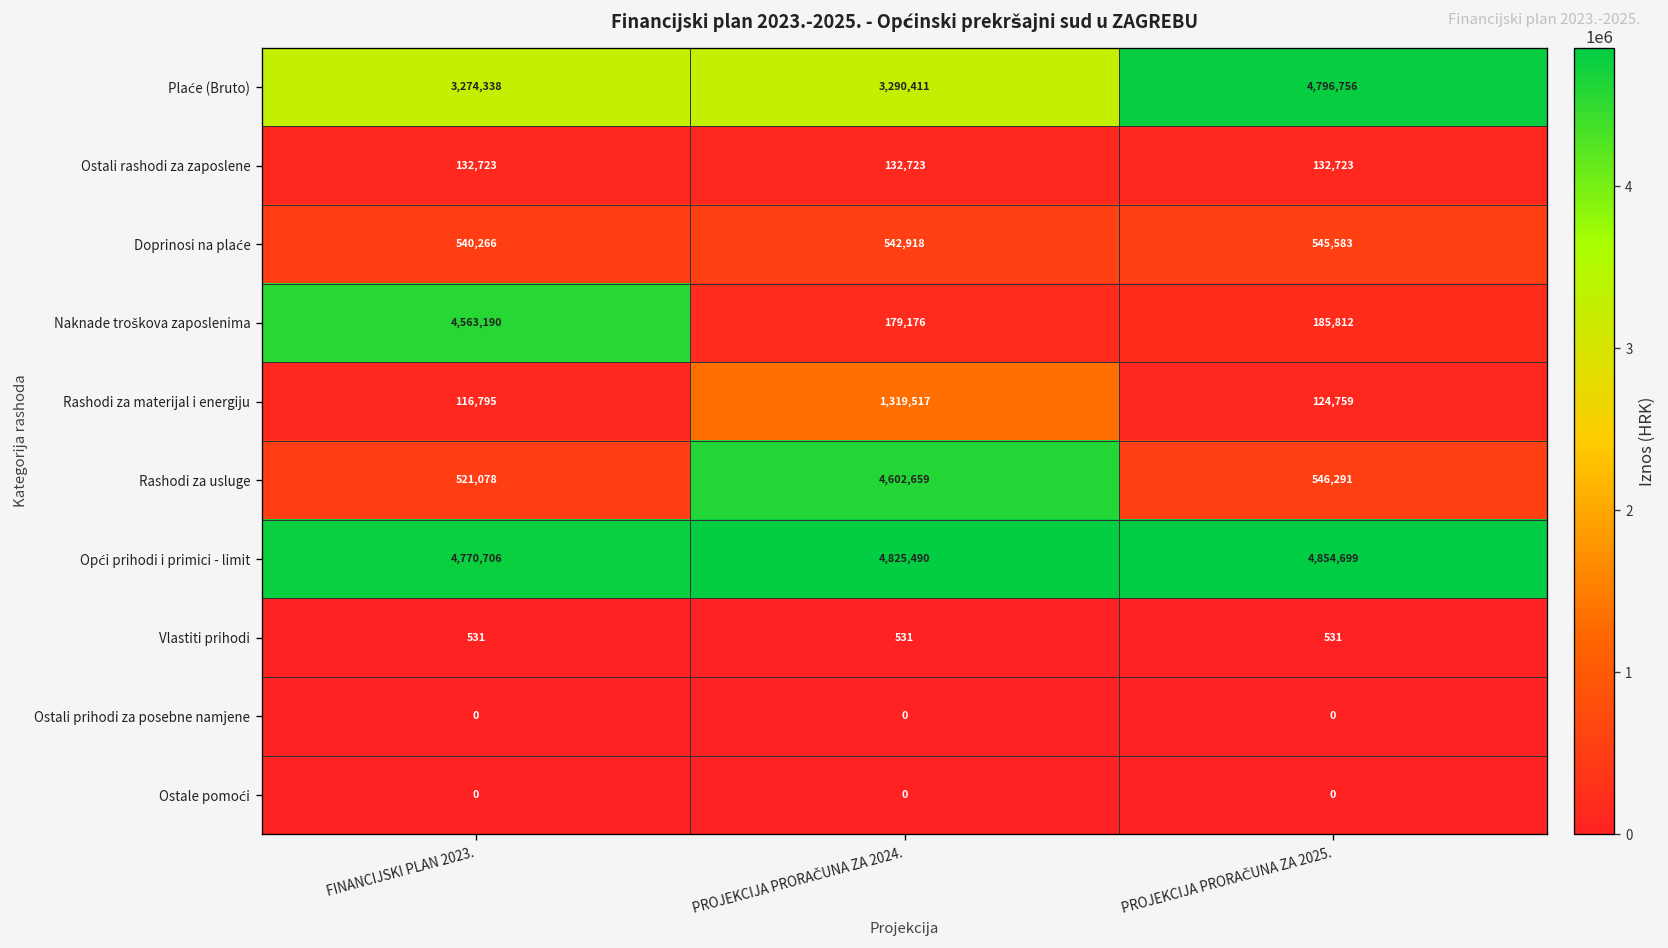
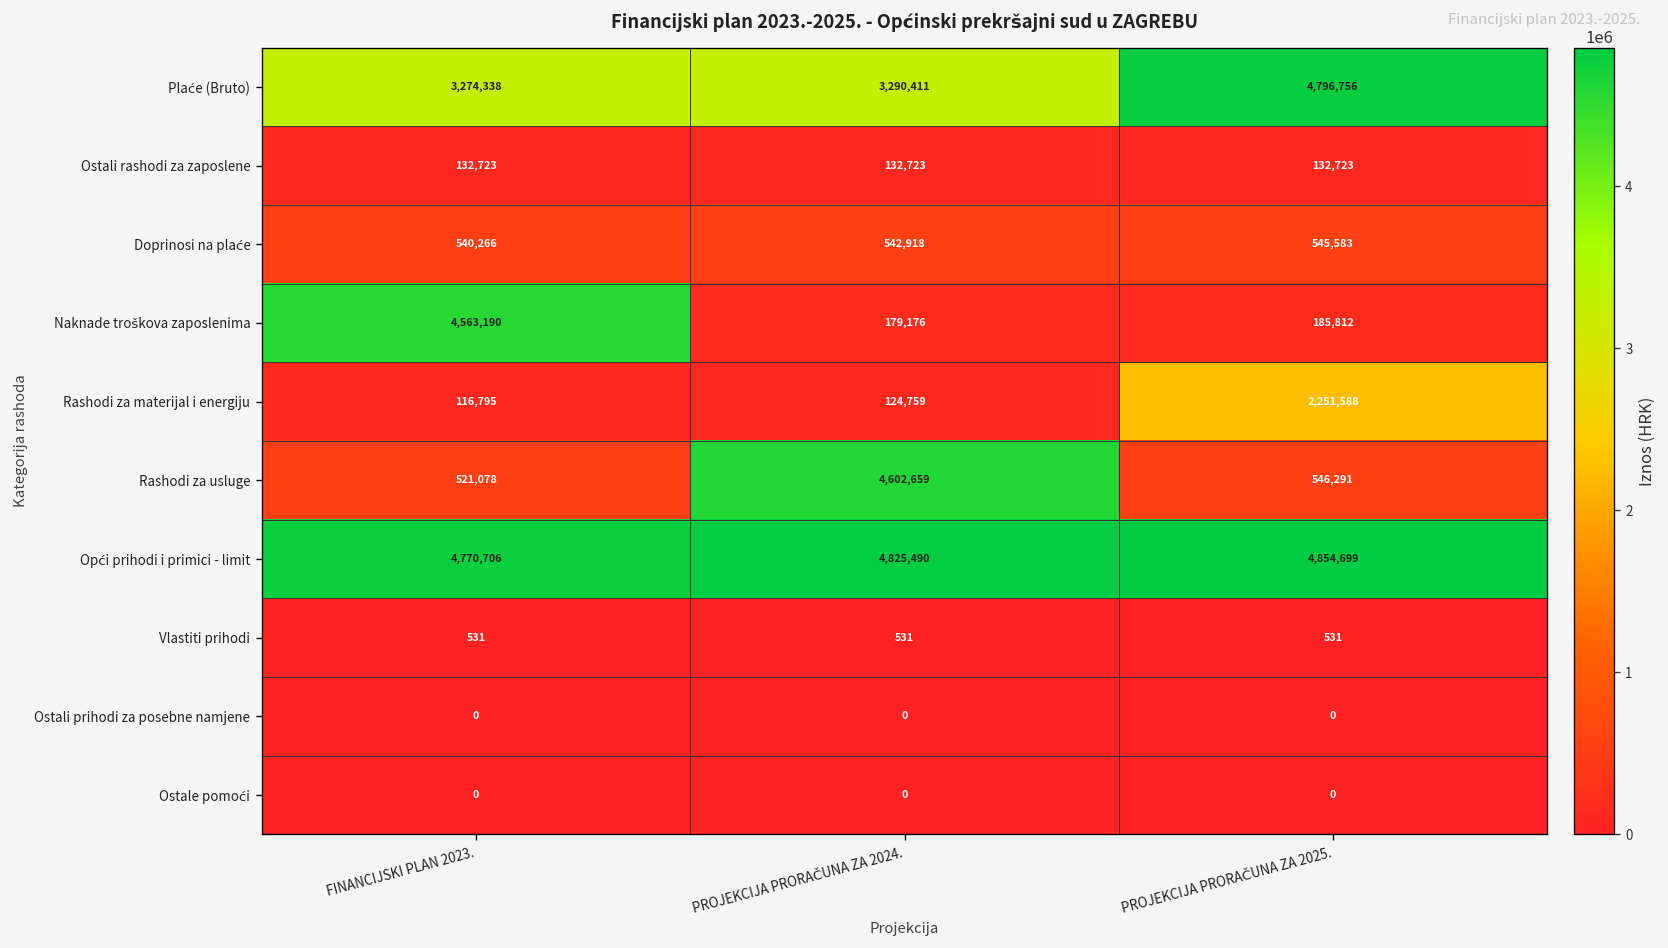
Rashodi za materijal i energiju, PROJEKCIJA PRORAČUNA ZA 2024.: 1,319,517 -> 124,759
Rashodi za materijal i energiju, PROJEKCIJA PRORAČUNA ZA 2025.: 124,759 -> 2,251,588
